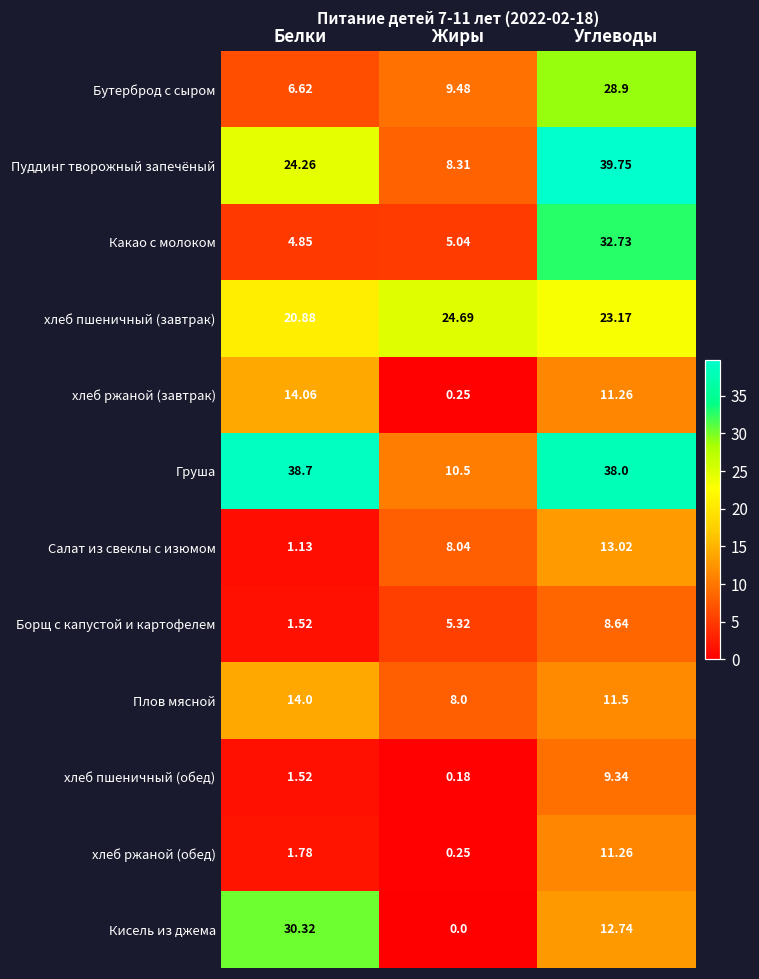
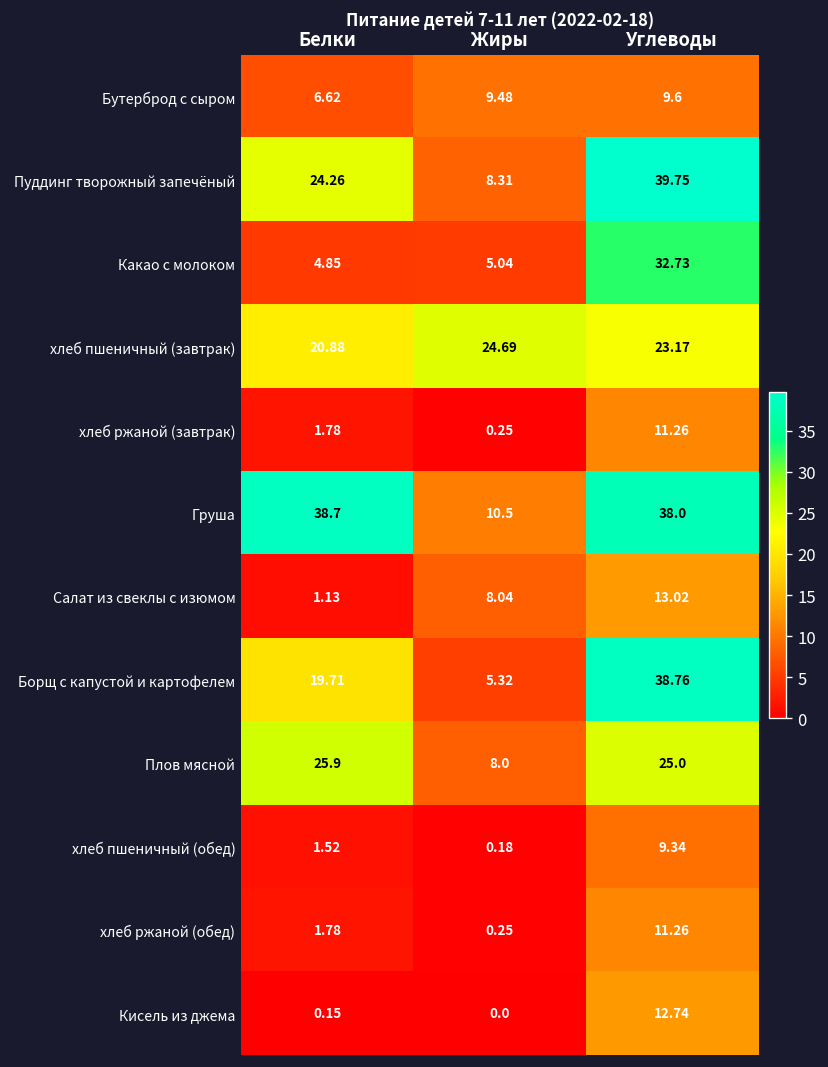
Бутерброд с сыром, Углеводы: 28.9 -> 9.6
хлеб ржаной (завтрак), Белки: 14.06 -> 1.78
Борщ с капустой и картофелем, Белки: 1.52 -> 19.71
Борщ с капустой и картофелем, Углеводы: 8.64 -> 38.76
Плов мясной, Белки: 14.0 -> 25.9
Плов мясной, Углеводы: 11.5 -> 25.0
Кисель из джема, Белки: 30.32 -> 0.15
